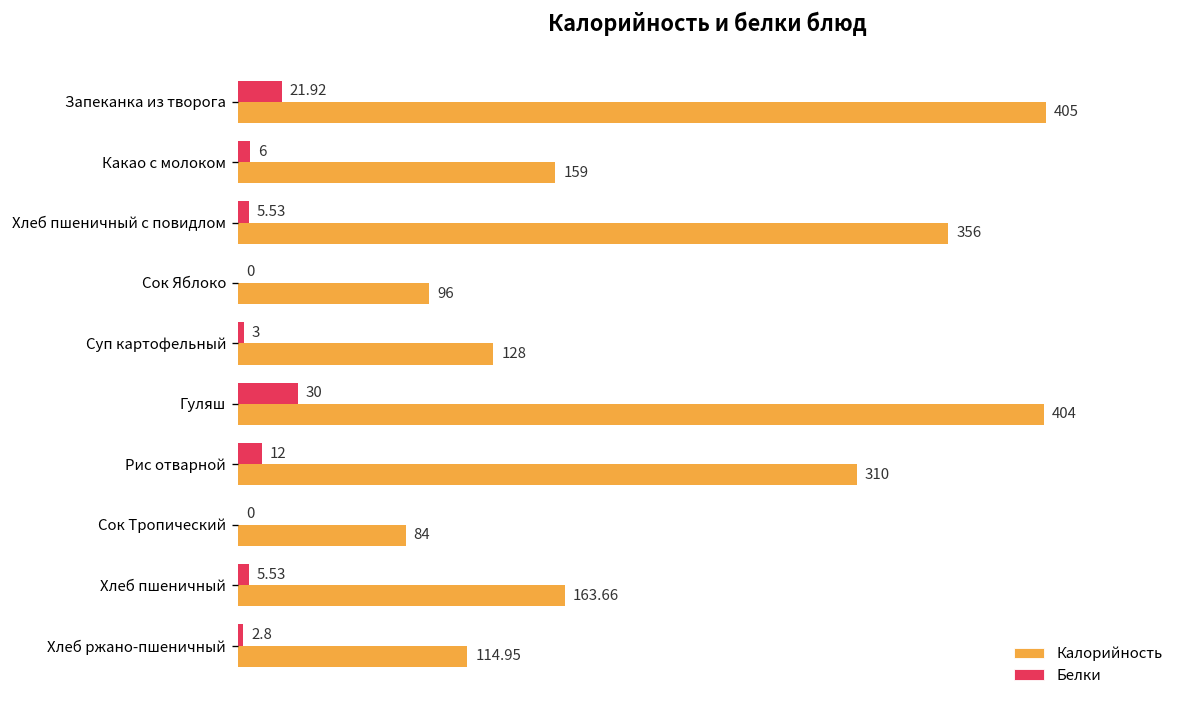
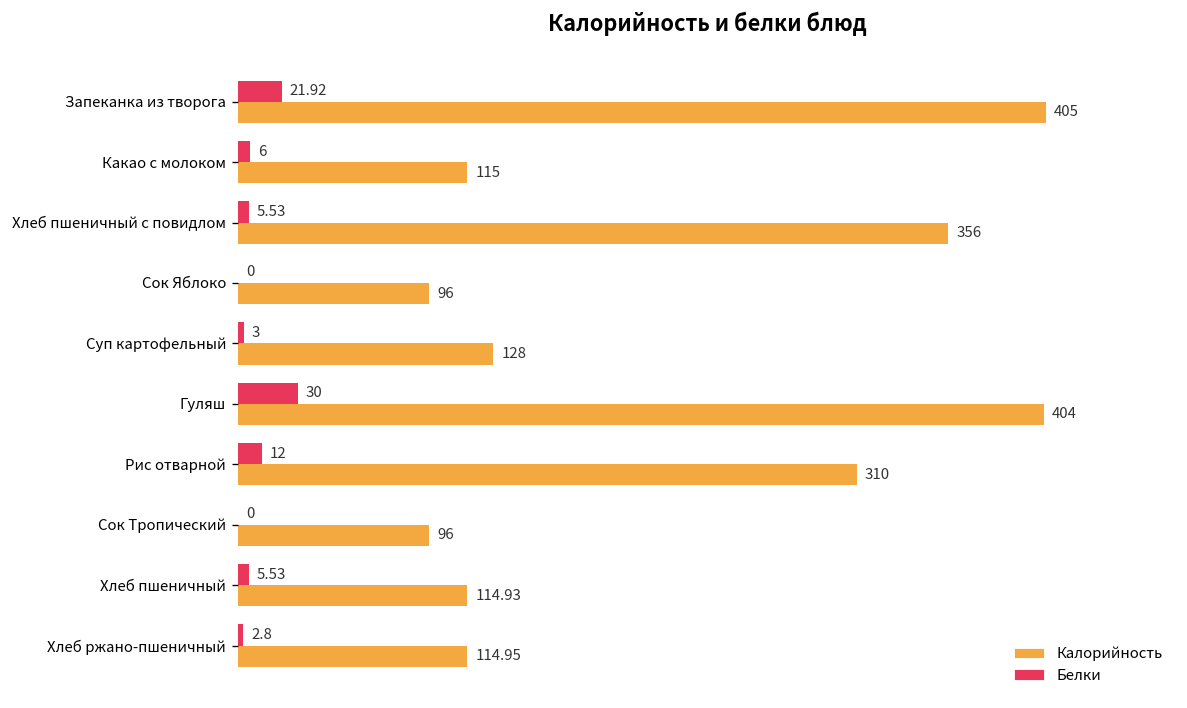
Калорийность, Какао с молоком: 159 -> 115
Калорийность, Сок Тропический: 84 -> 96
Калорийность, Хлеб пшеничный: 163.66 -> 114.93
